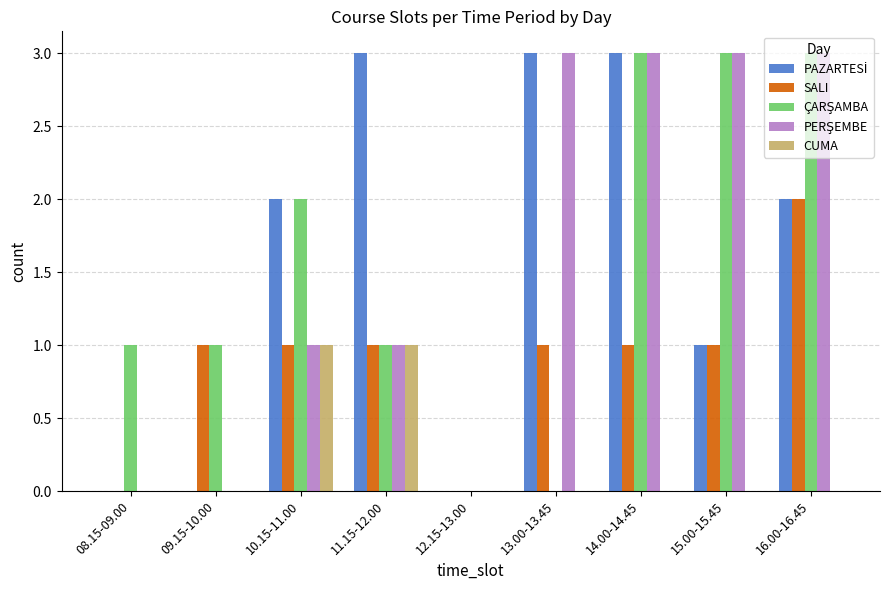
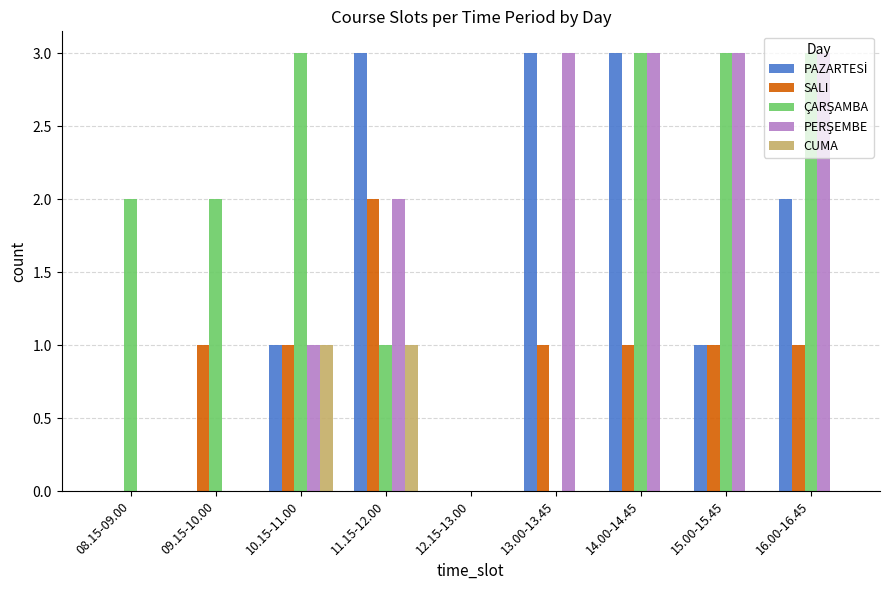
ÇARŞAMBA, 08.15-09.00: 1 -> 2
ÇARŞAMBA, 09.15-10.00: 1 -> 2
PAZARTESİ, 10.15-11.00: 2 -> 1
ÇARŞAMBA, 10.15-11.00: 2 -> 3
SALI, 11.15-12.00: 1 -> 2
PERŞEMBE, 11.15-12.00: 1 -> 2
SALI, 16.00-16.45: 2 -> 1
